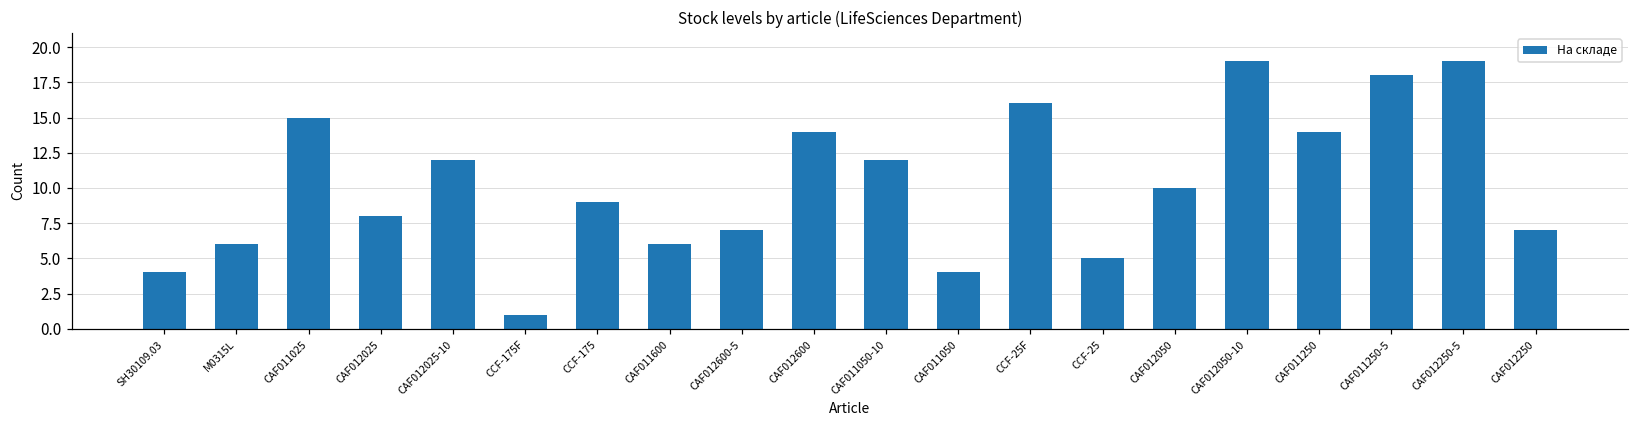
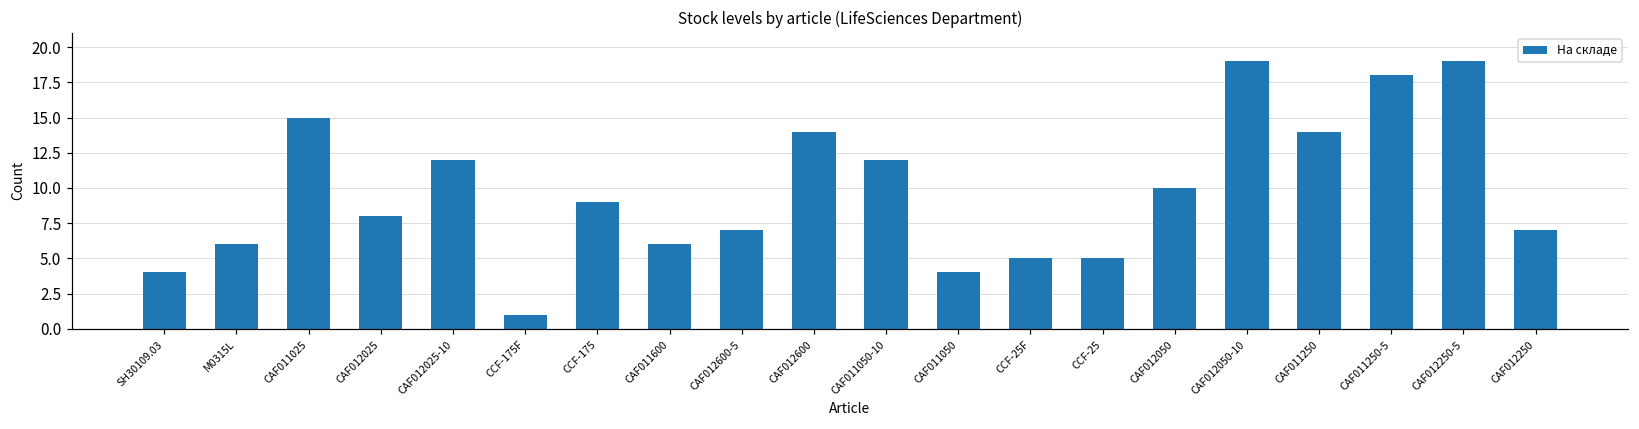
CCF-25F: 16 -> 5
